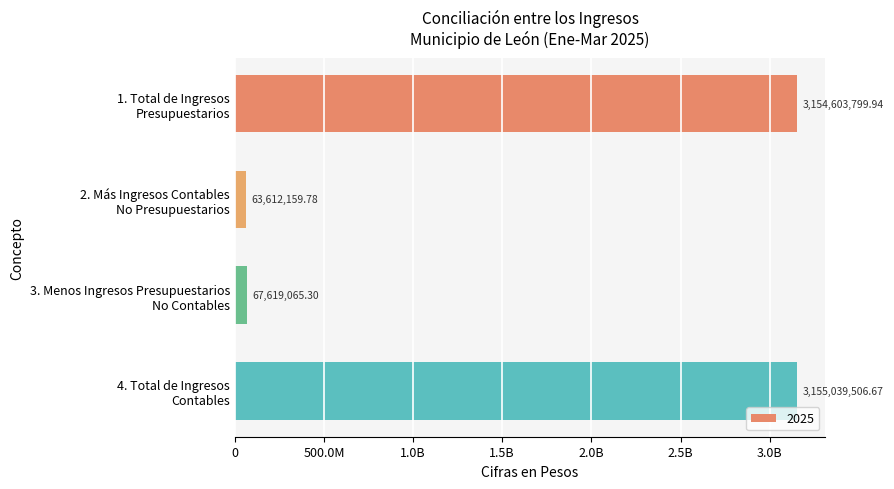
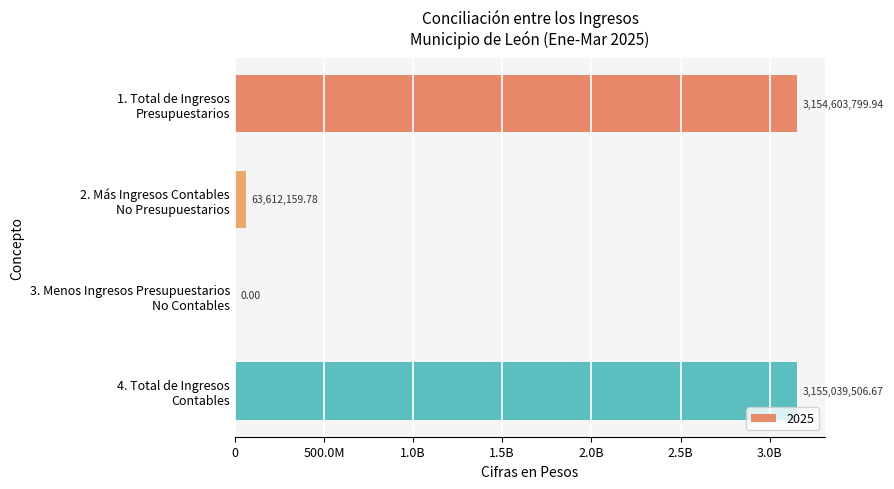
3. Menos Ingresos Presupuestarios No Contables: 67,619,065.30 -> 0.00
